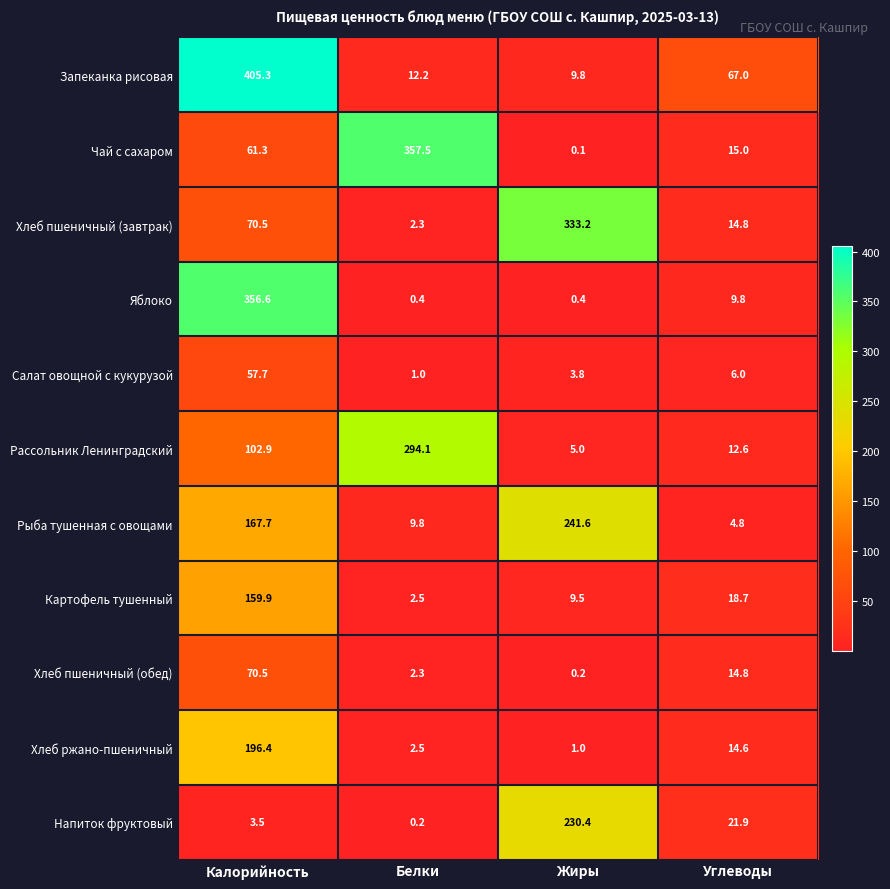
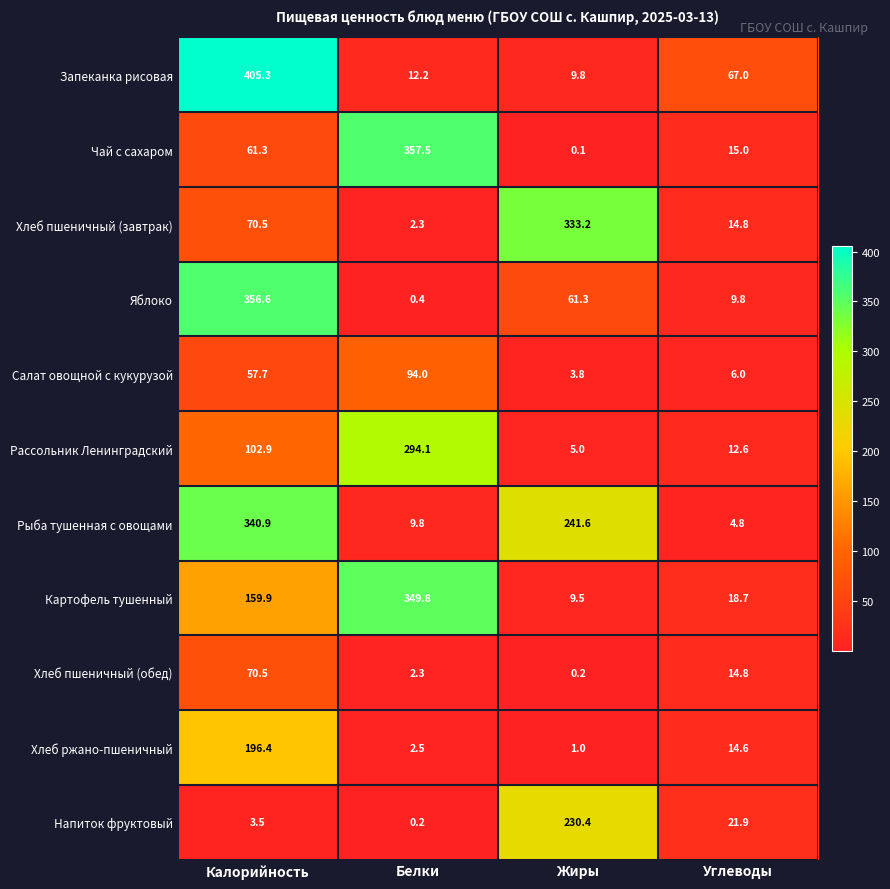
Яблоко, Жиры: 0.4 -> 61.3
Салат овощной с кукурузой, Белки: 1.0 -> 94.0
Рыба тушенная с овощами, Калорийность: 167.7 -> 340.9
Картофель тушенный, Белки: 2.5 -> 349.8
